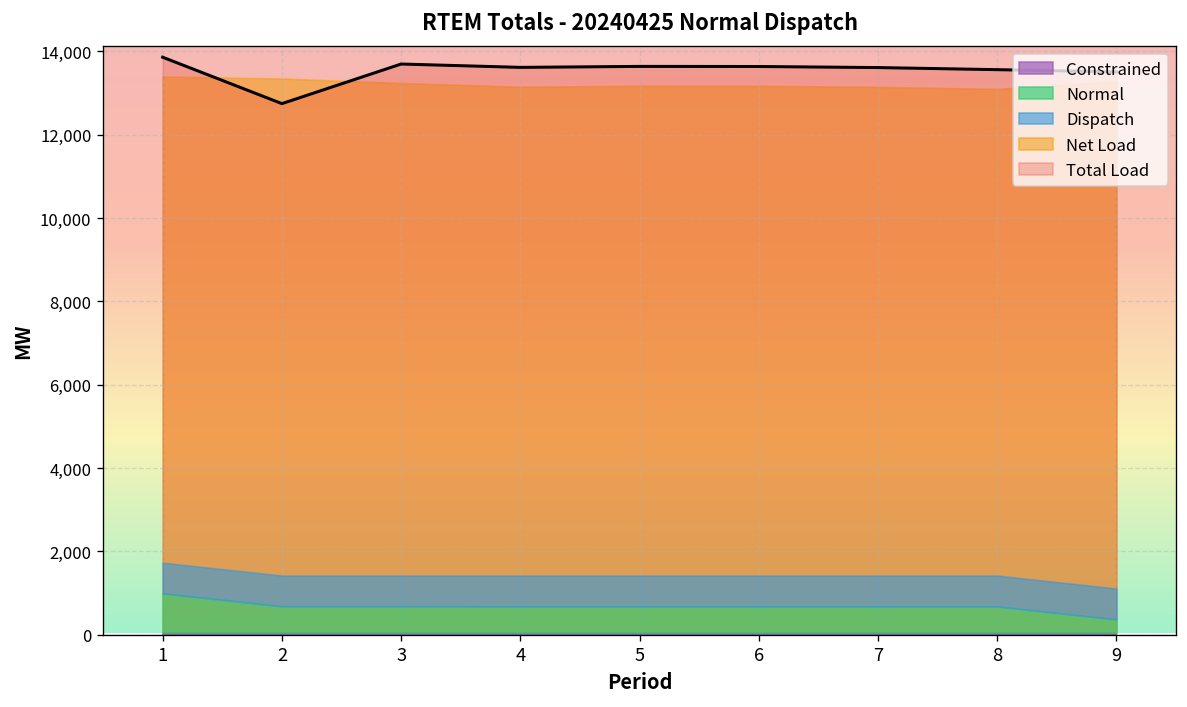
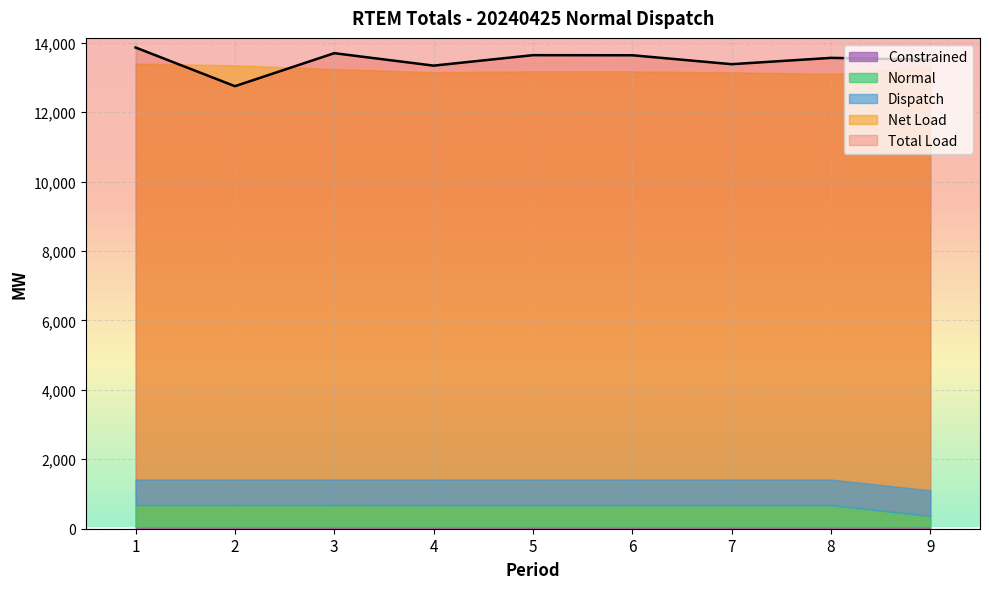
Normal, 1: 900 -> 600
Total Load, 4: 13,600 -> 13,300
Total Load, 7: 13,600 -> 13,400
